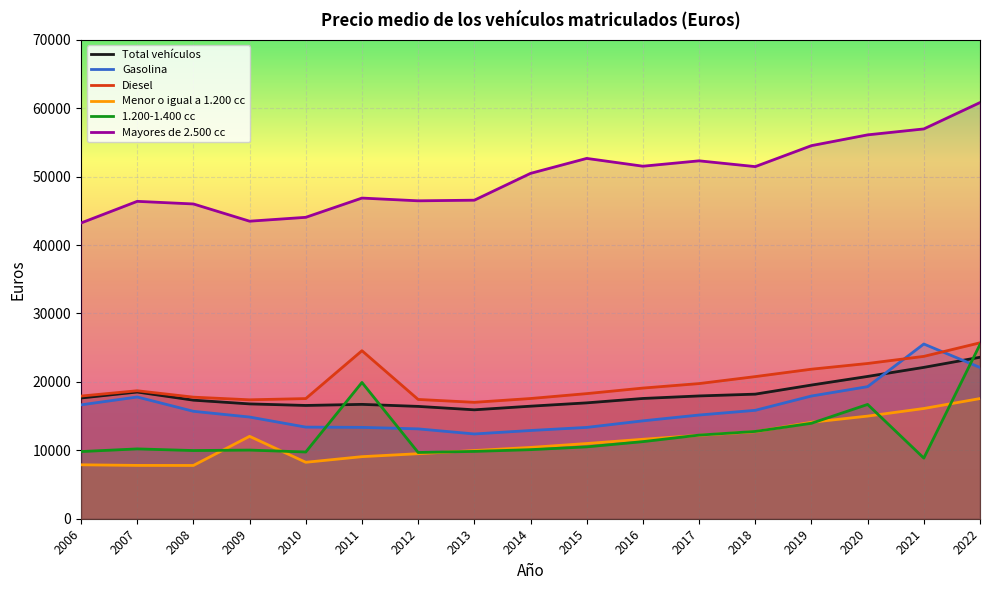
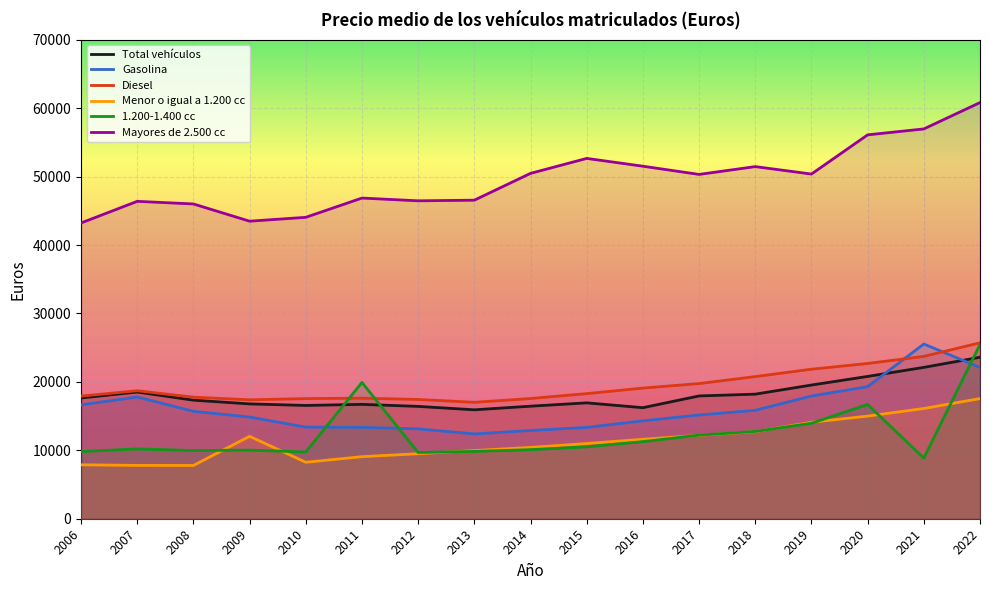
Diesel, 2011: 25000 -> 18000
Total vehículos, 2016: 18000 -> 16000
Mayores de 2.500 cc, 2017: 52000 -> 50000
Mayores de 2.500 cc, 2019: 55000 -> 50000
